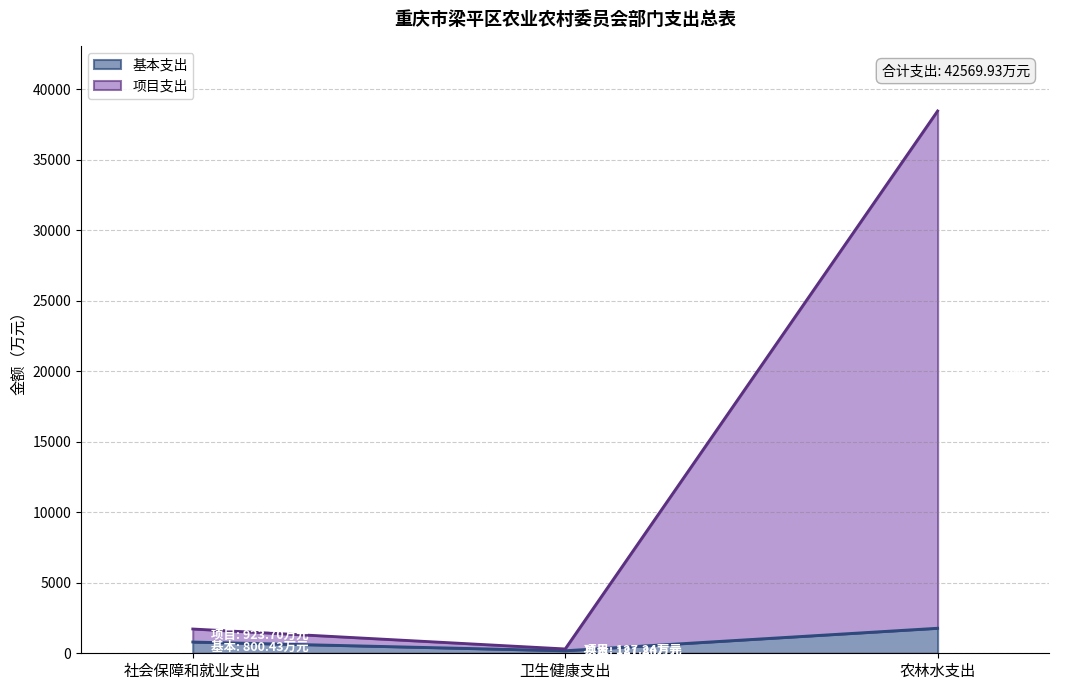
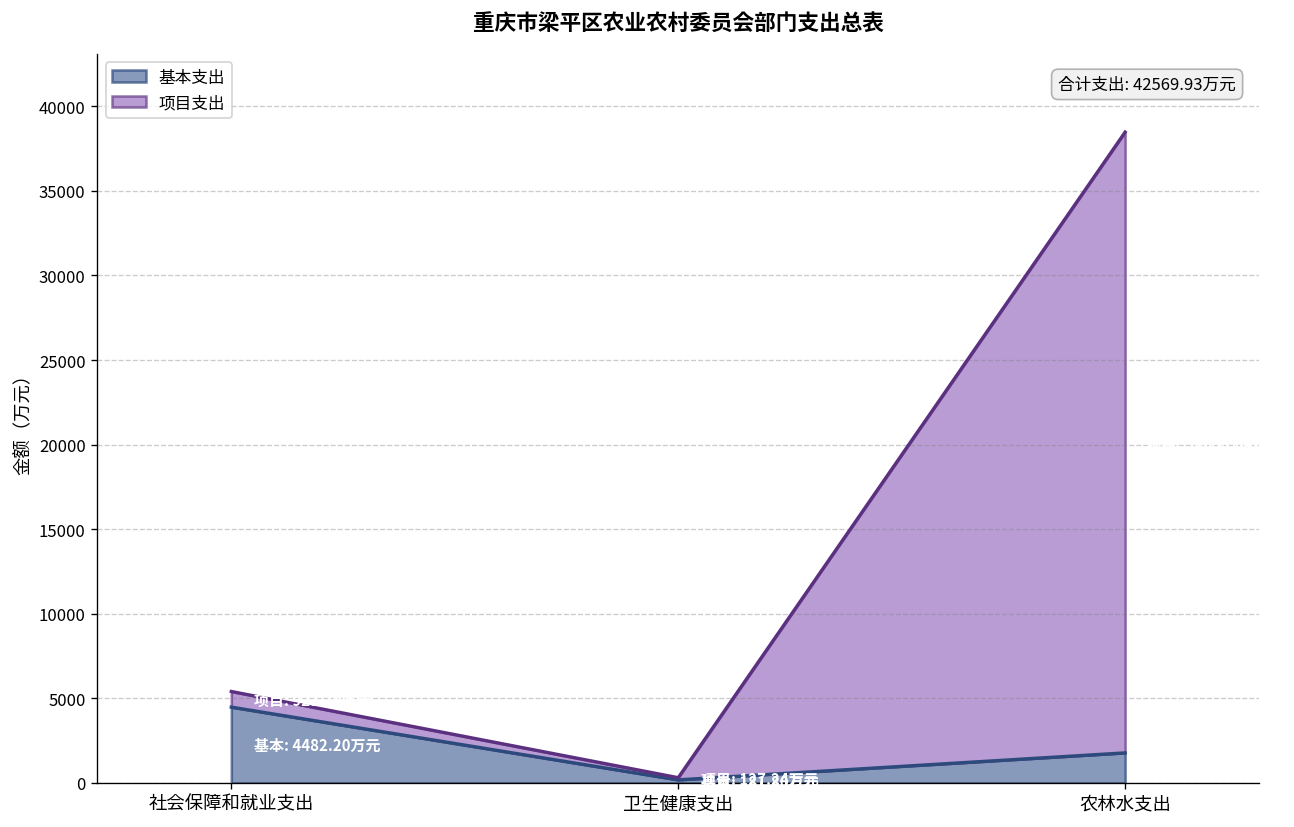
基本支出, 社会保障和就业支出: 800.43 -> 4482.20
